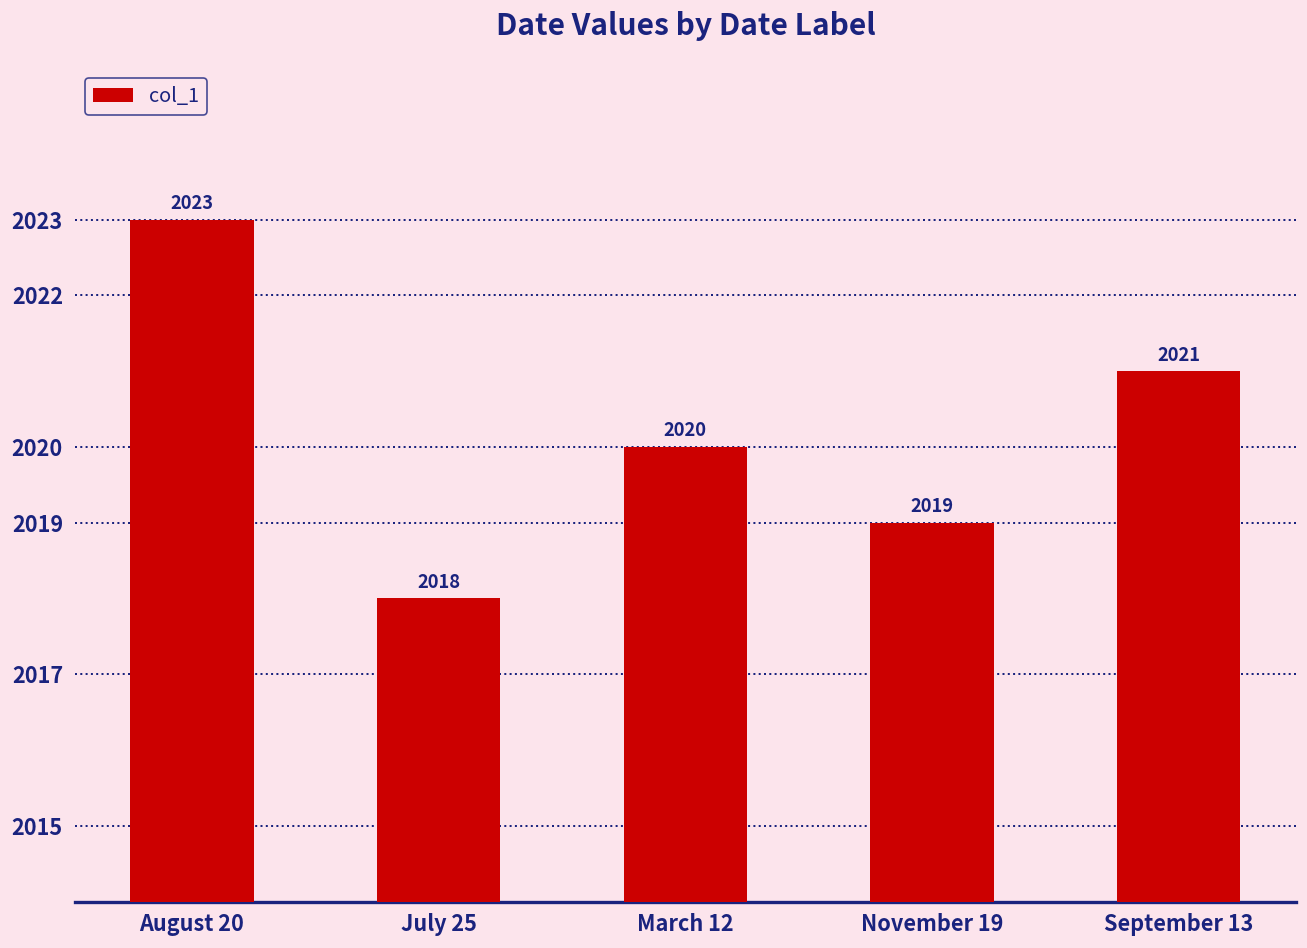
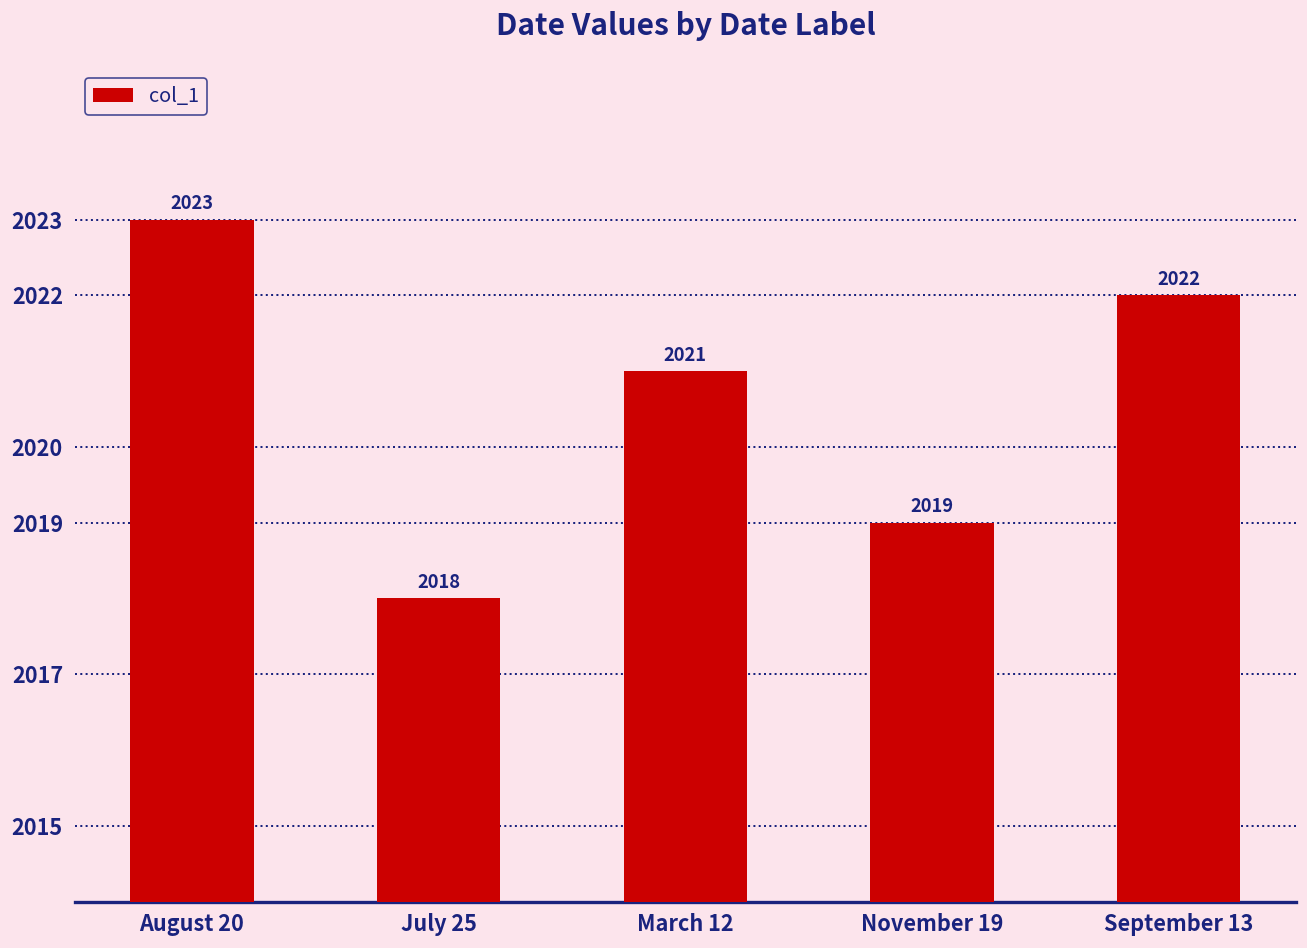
March 12: 2020 -> 2021
September 13: 2021 -> 2022
